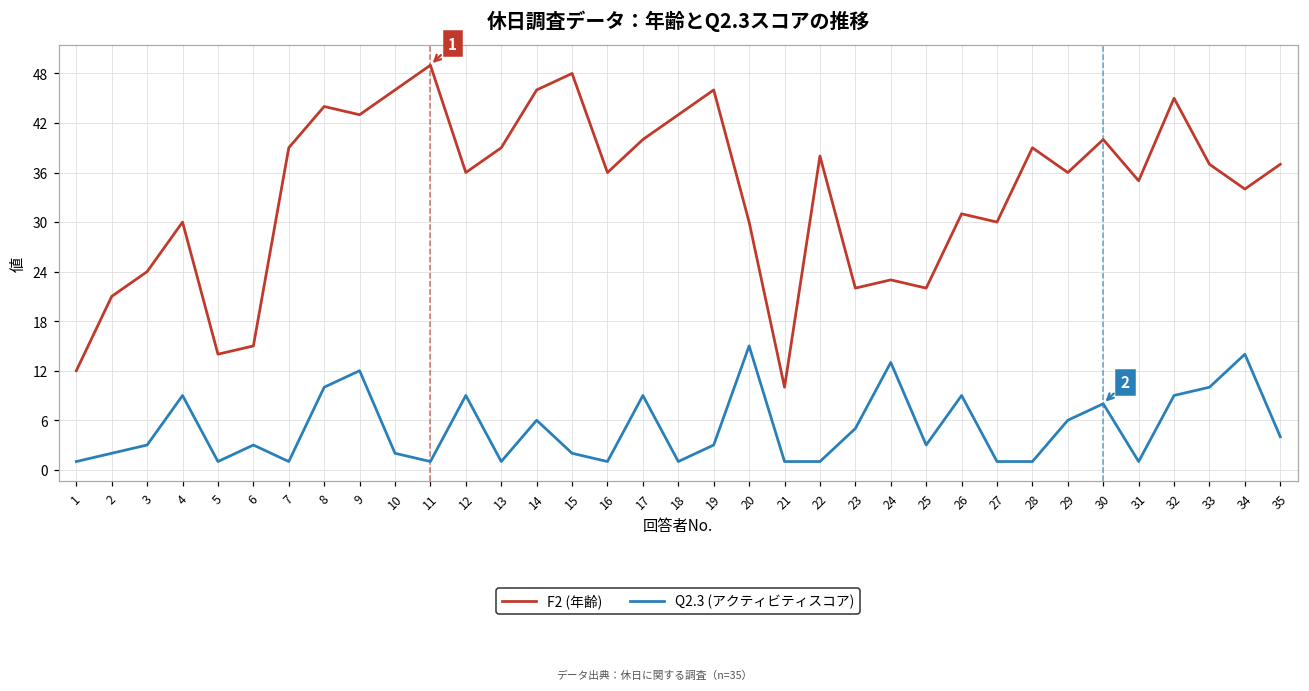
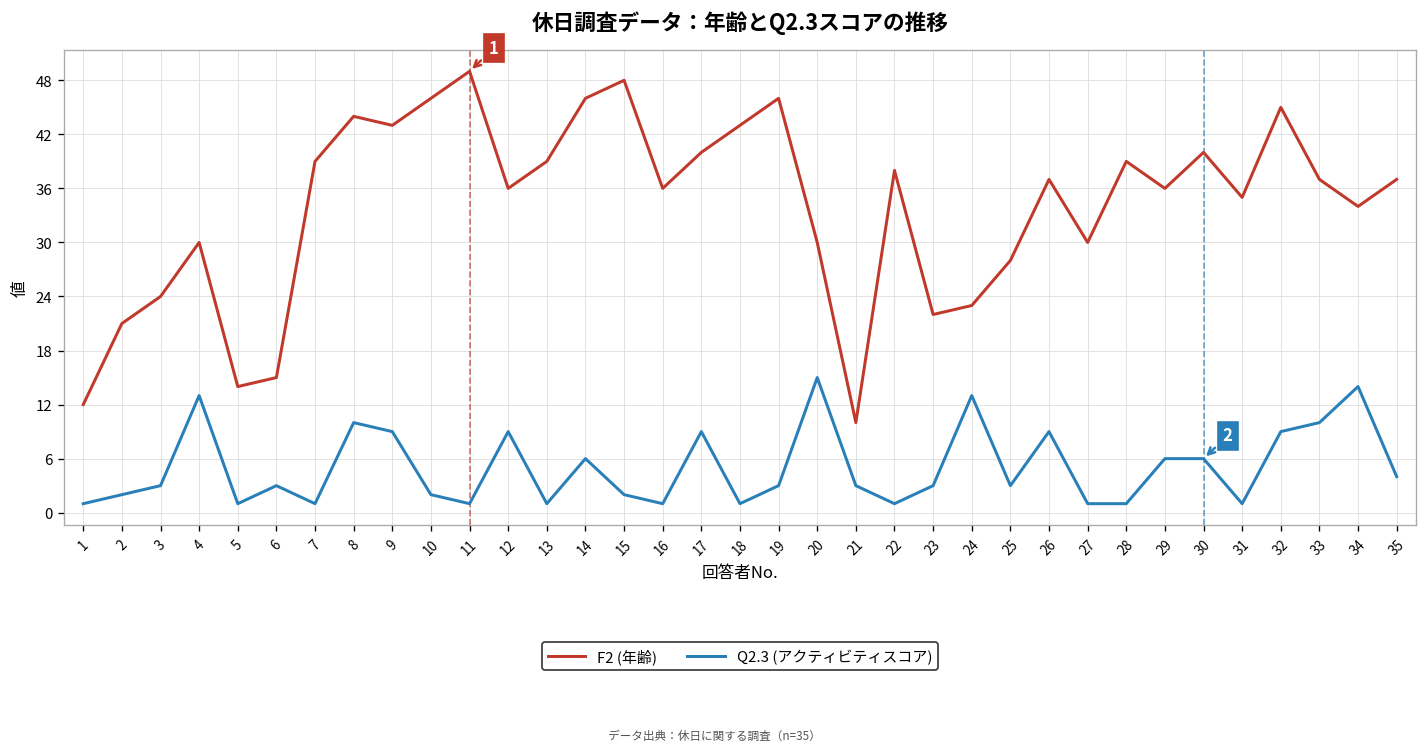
Q2.3 (アクティビティスコア), 4: 9 -> 13
Q2.3 (アクティビティスコア), 9: 12 -> 9
Q2.3 (アクティビティスコア), 21: 1 -> 3
Q2.3 (アクティビティスコア), 23: 5 -> 3
F2 (年齢), 25: 22 -> 28
F2 (年齢), 26: 31 -> 37
Q2.3 (アクティビティスコア), 30: 8 -> 6
